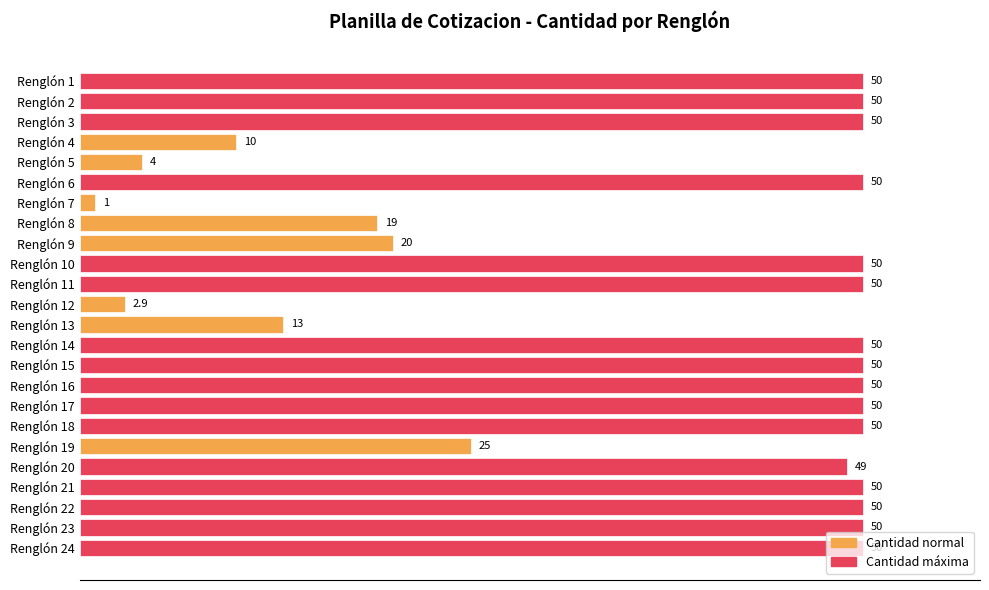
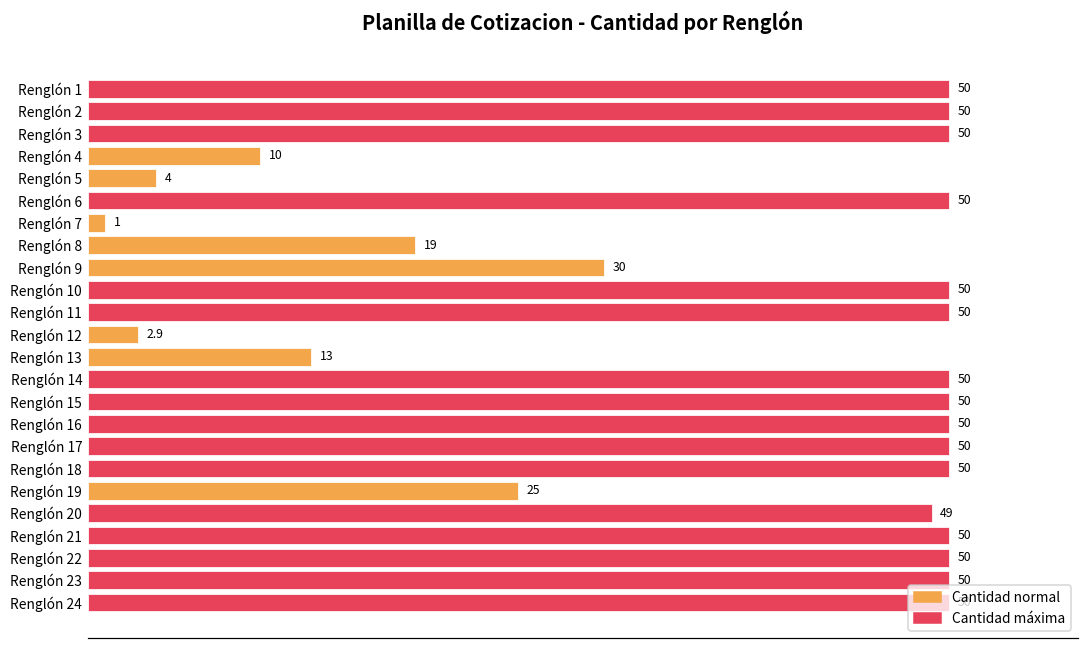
Renglón 9: 20 -> 30
